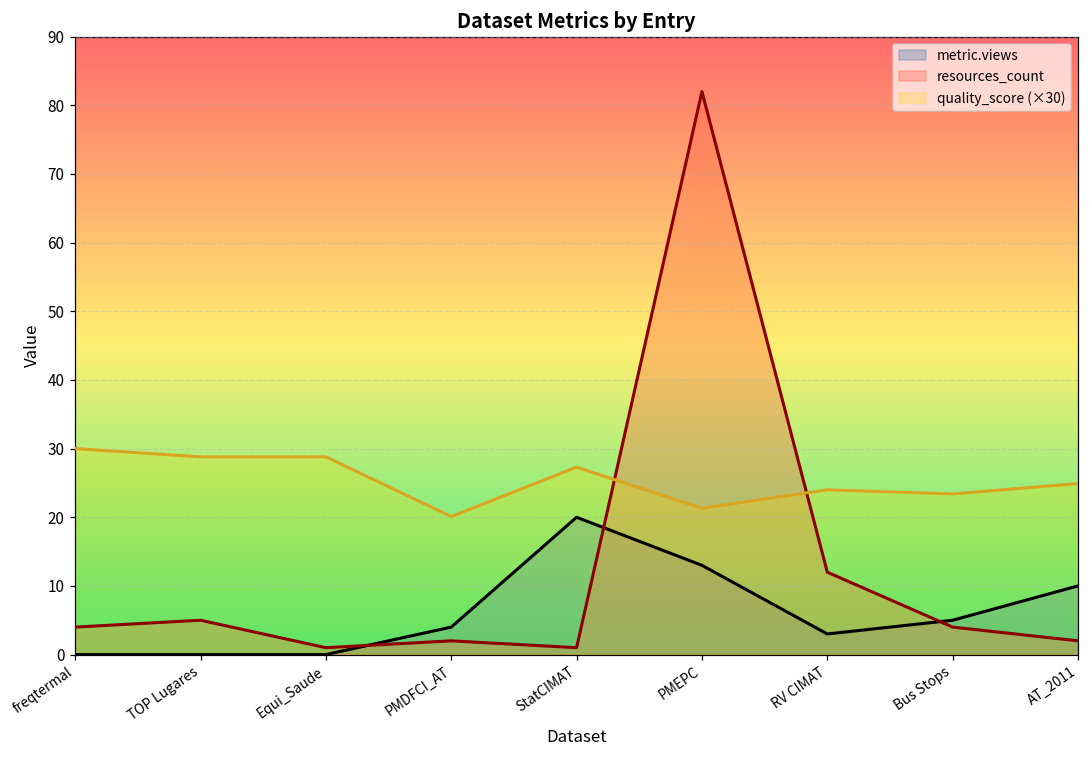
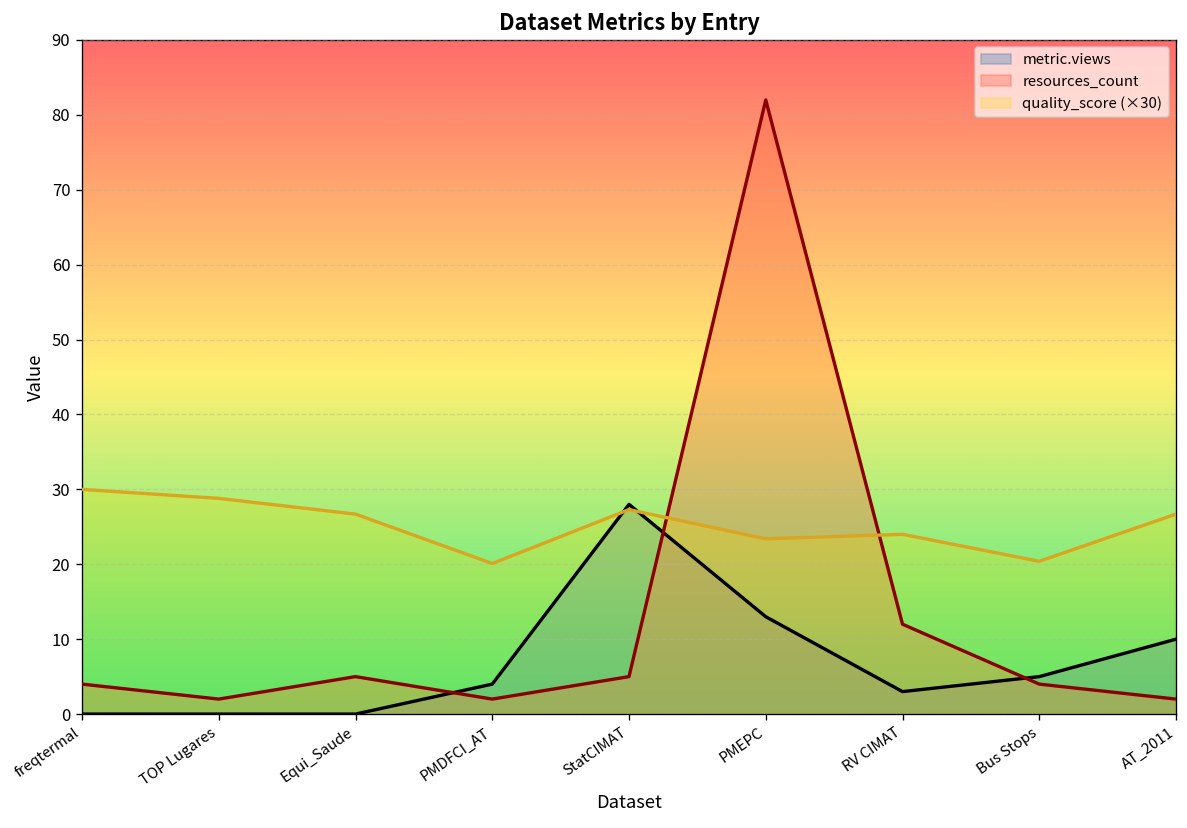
resources_count, TOP Lugares: 5 -> 2
resources_count, Equi_Saude: 1 -> 5
quality_score (×30), Equi_Saude: 29 -> 27
metric.views, StatCIMAT: 20 -> 28
resources_count, StatCIMAT: 1 -> 5
quality_score (×30), PMEPC: 21 -> 23
quality_score (×30), Bus Stops: 23 -> 20
quality_score (×30), AT_2011: 25 -> 27
